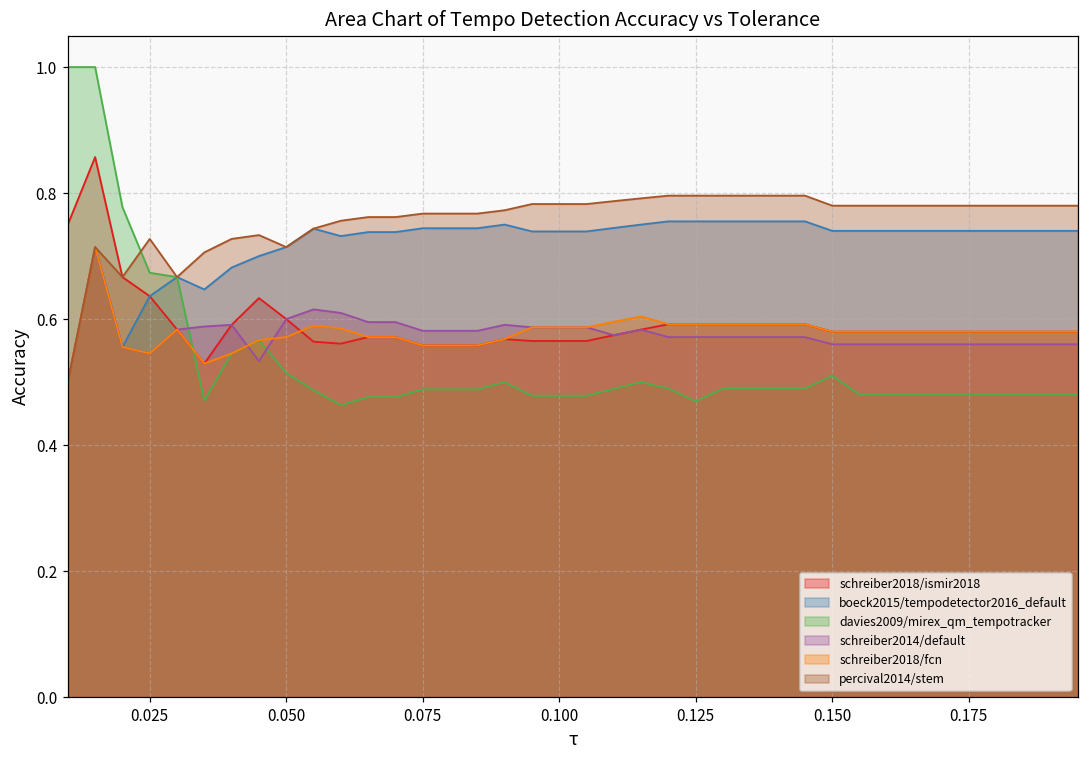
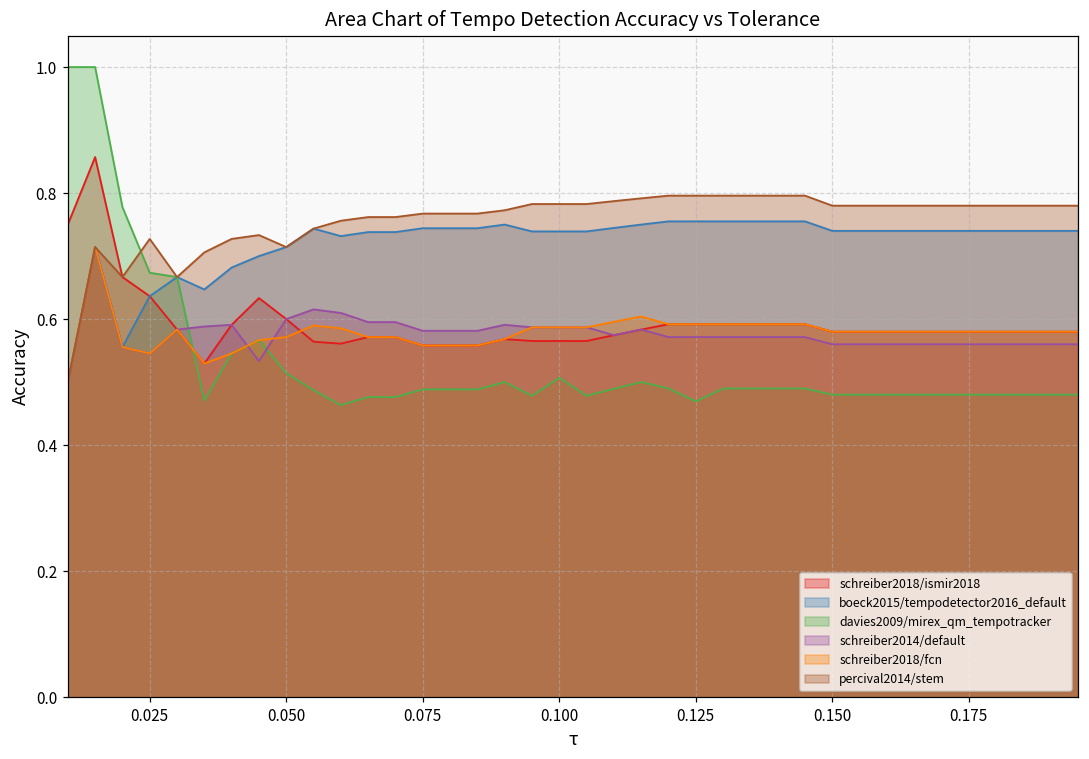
davies2009/mirex_qm_tempotracker, 0.100: 0.48 -> 0.51
davies2009/mirex_qm_tempotracker, 0.150: 0.51 -> 0.48
